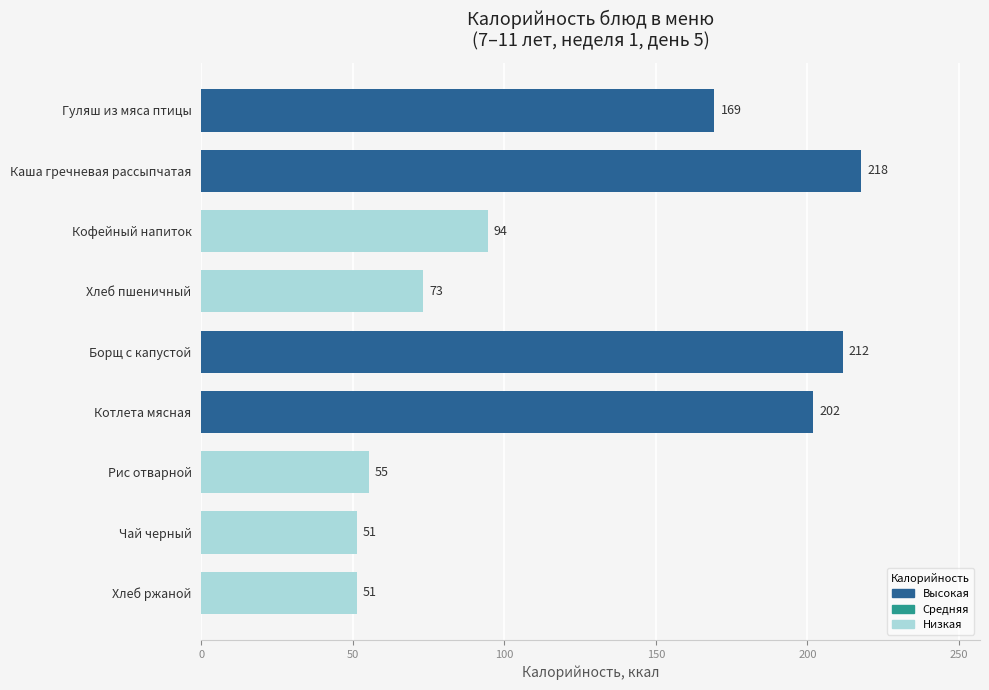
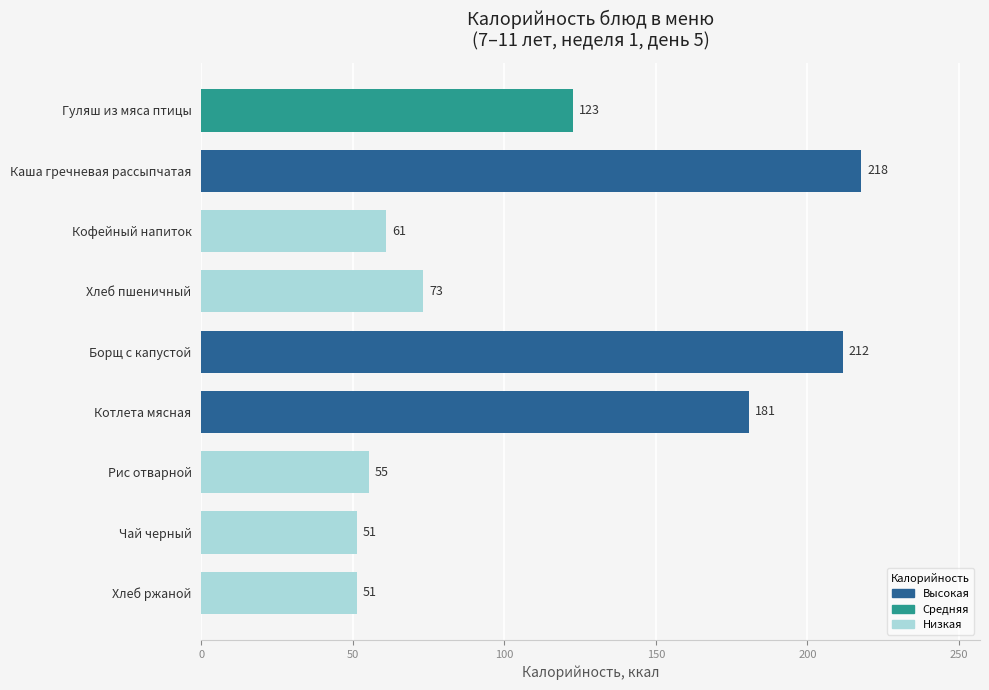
Гуляш из мяса птицы: 169 -> 123
Кофейный напиток: 94 -> 61
Котлета мясная: 202 -> 181
